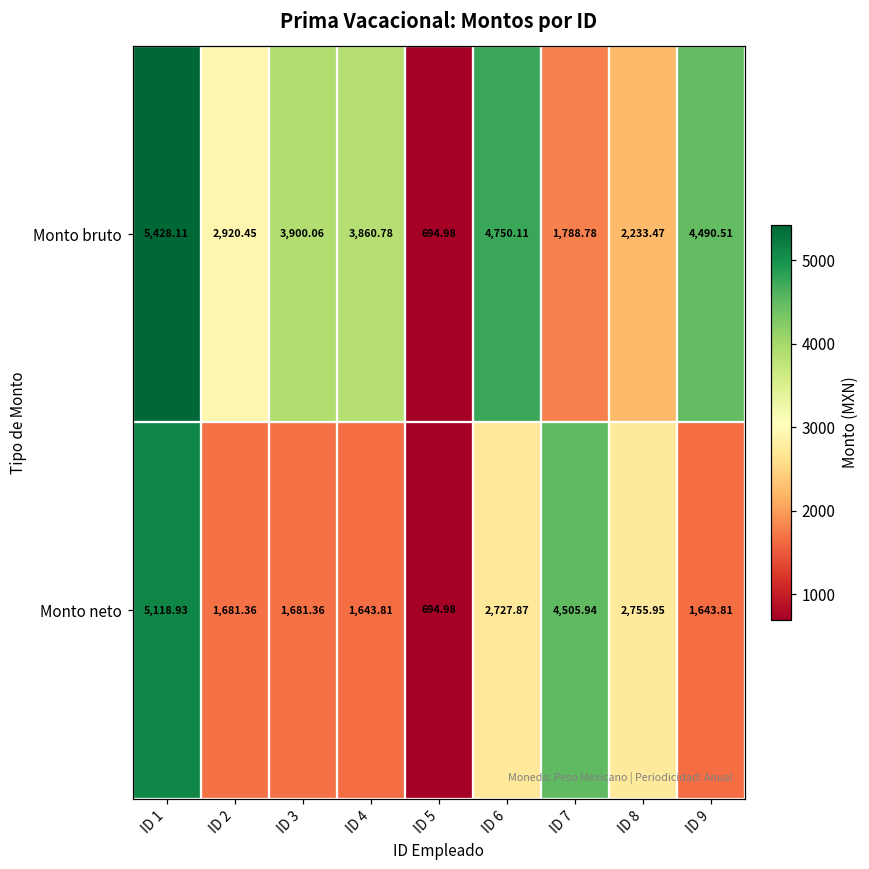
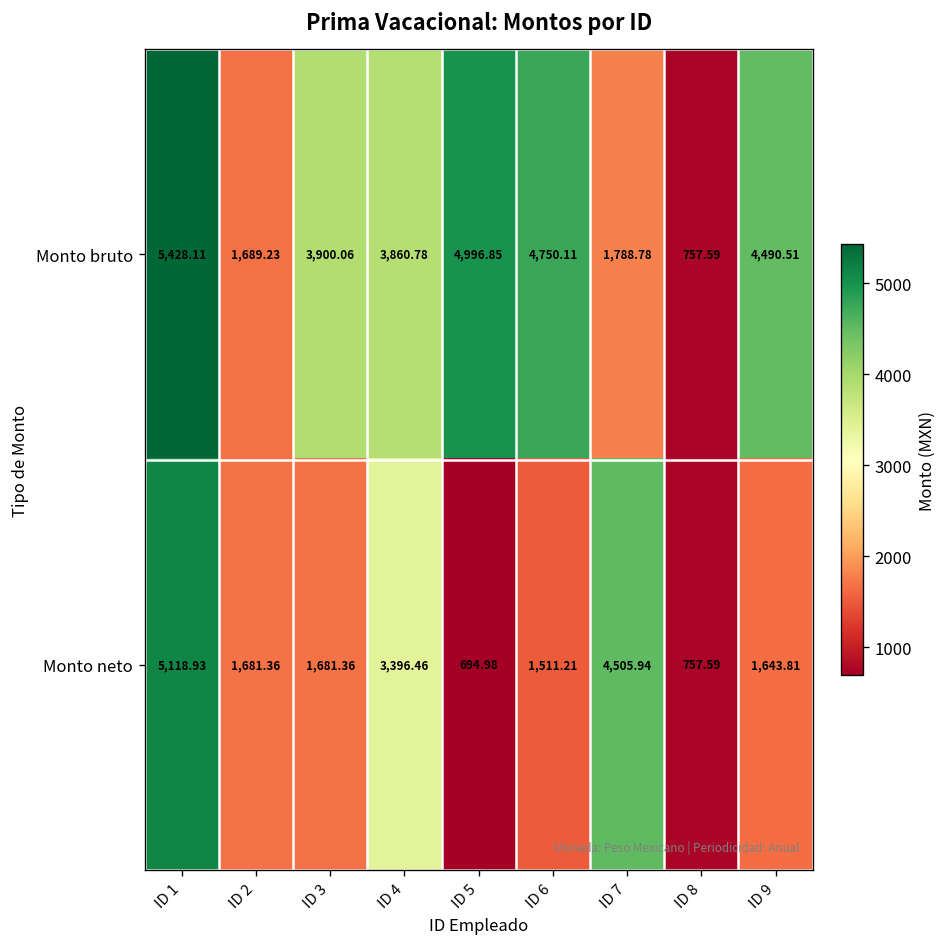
Monto bruto, ID 2: 2,920.45 -> 1,689.23
Monto bruto, ID 5: 694.98 -> 4,996.85
Monto bruto, ID 8: 2,233.47 -> 757.59
Monto neto, ID 4: 1,643.81 -> 3,396.46
Monto neto, ID 6: 2,727.87 -> 1,511.21
Monto neto, ID 8: 2,755.95 -> 757.59
